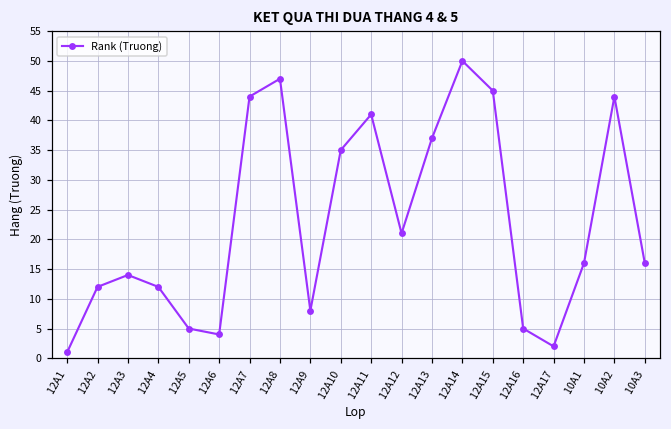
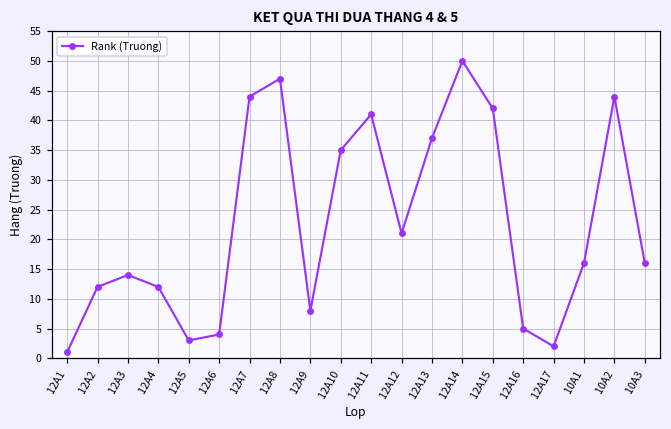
12A5: 5 -> 3
12A15: 45 -> 42
